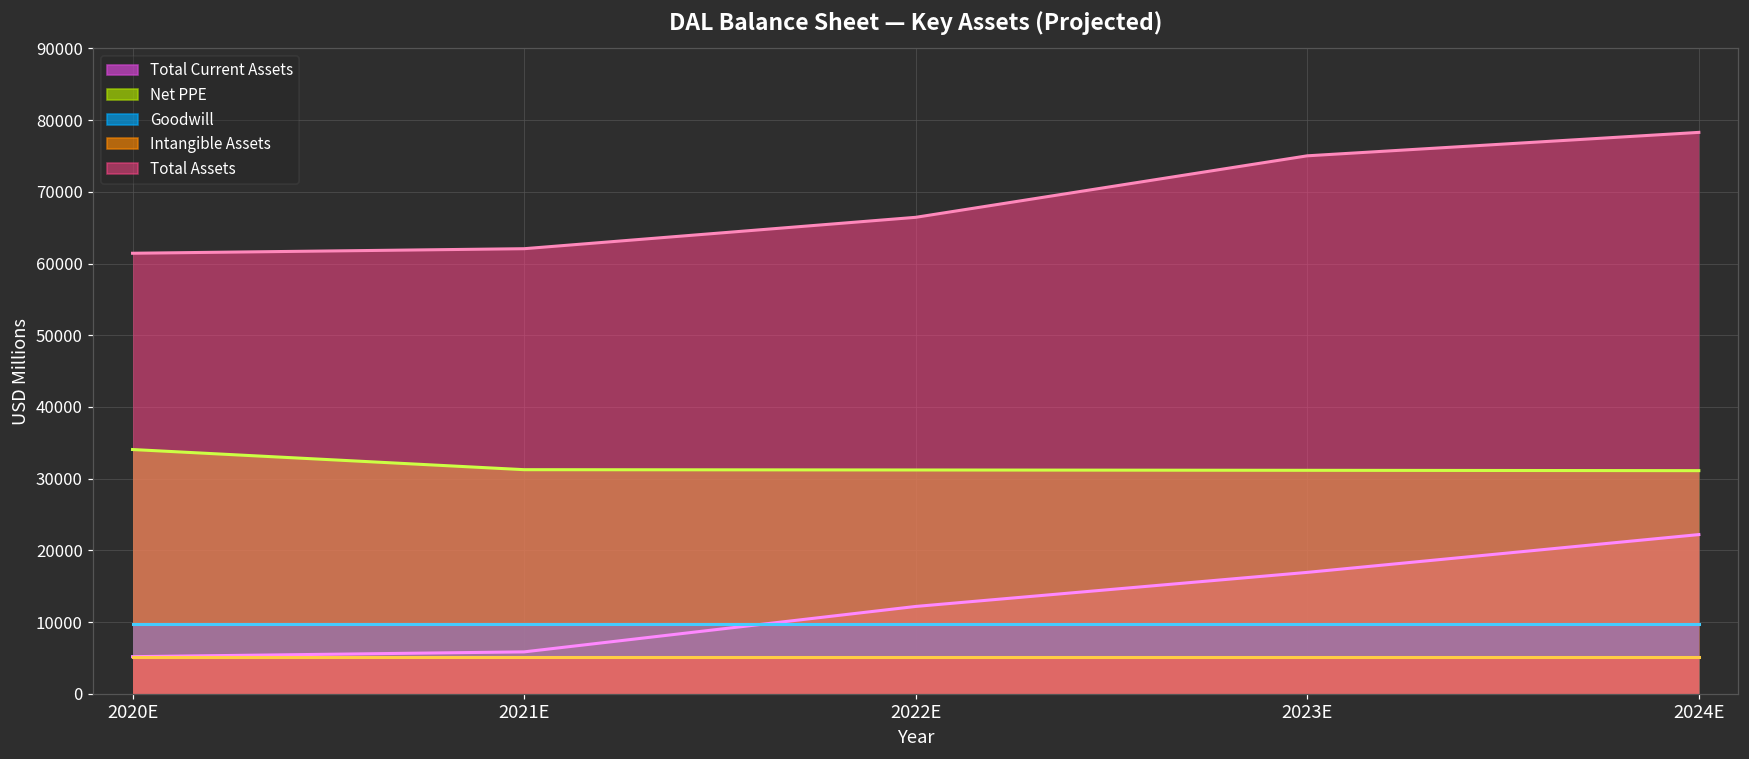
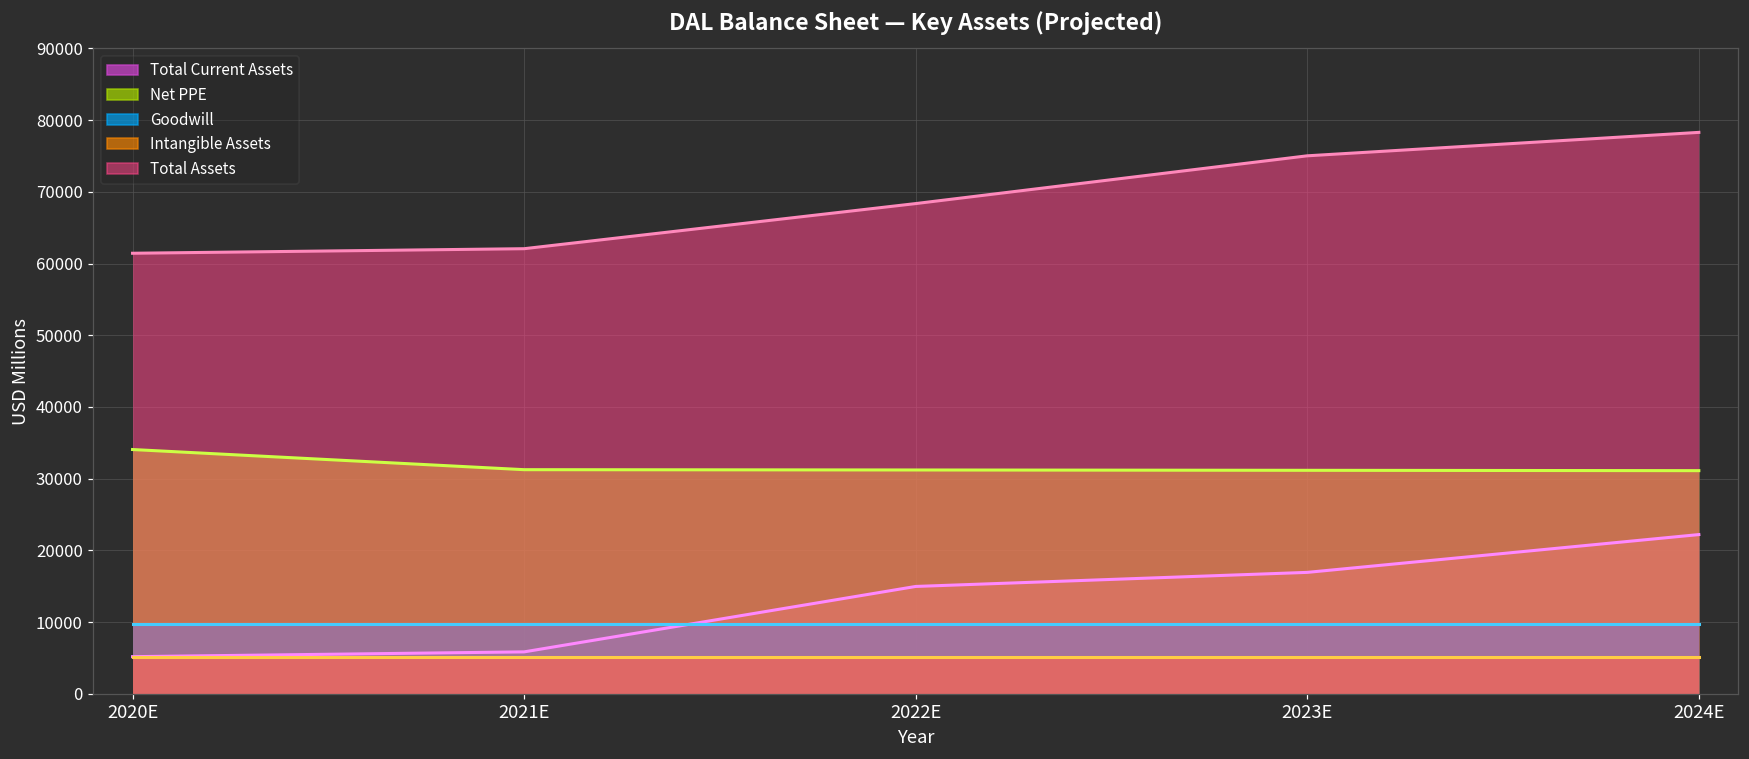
Total Current Assets, 2022E: 12000 -> 15000
Total Assets, 2022E: 66000 -> 68000
